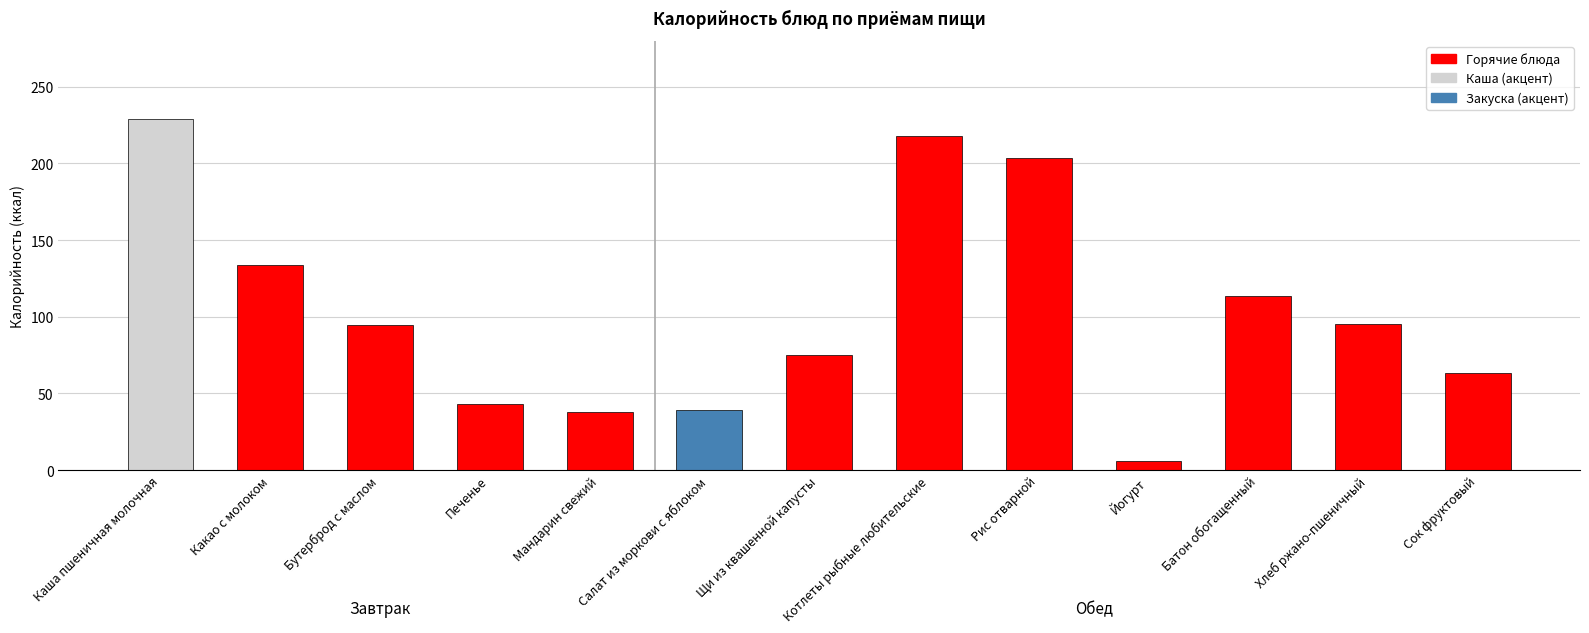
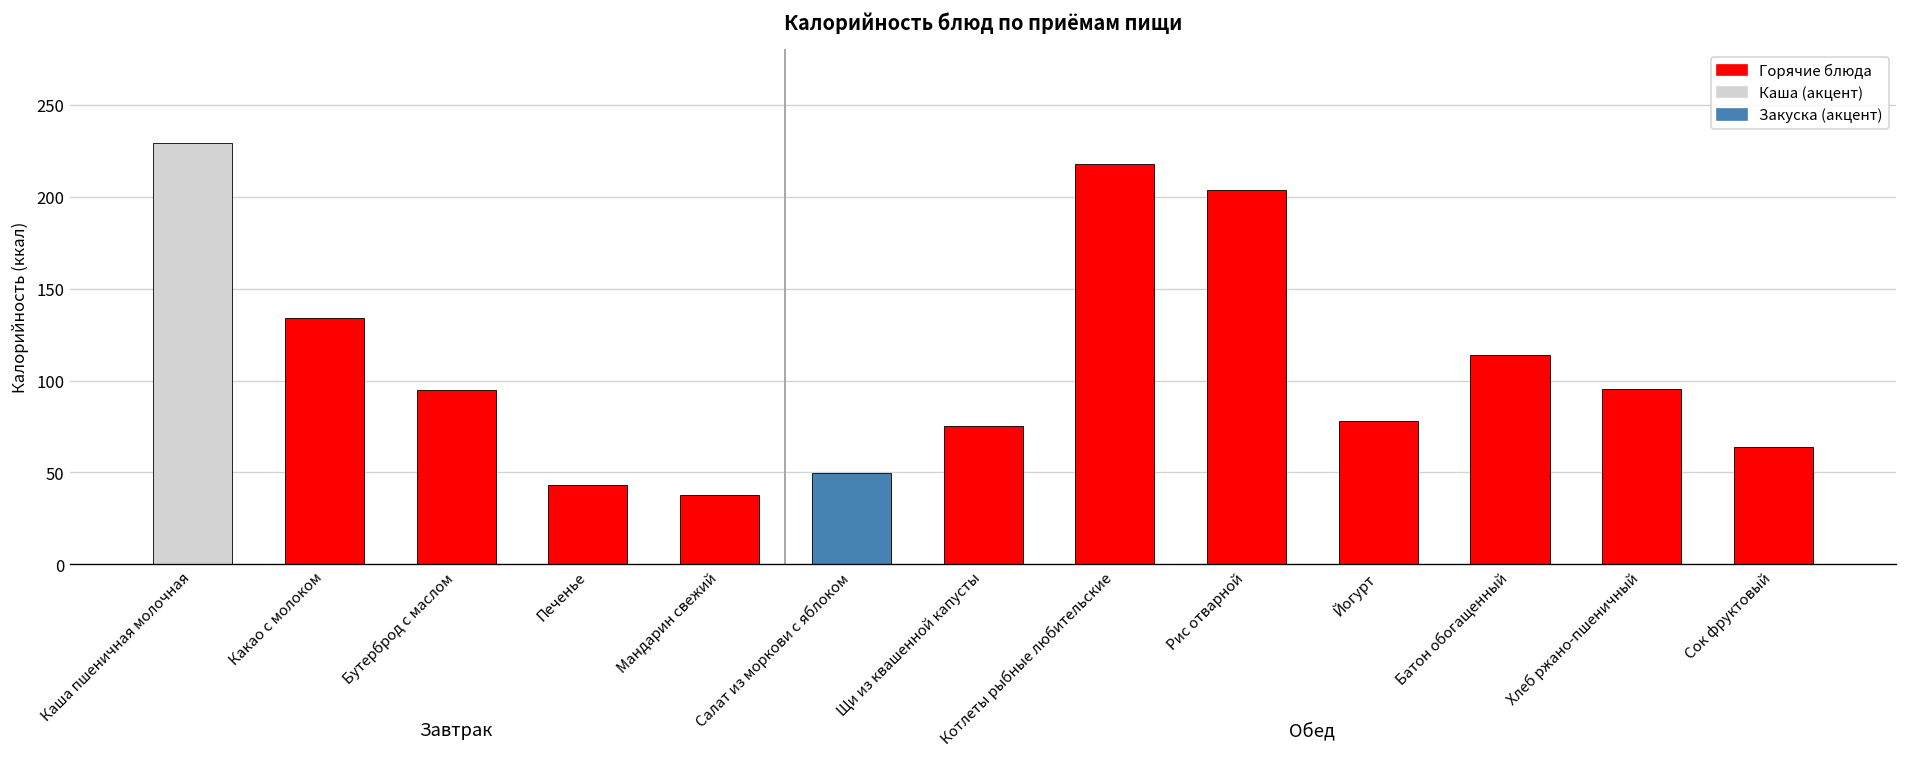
Салат из моркови с яблоком: 39 -> 50
Йогурт: 6 -> 78
